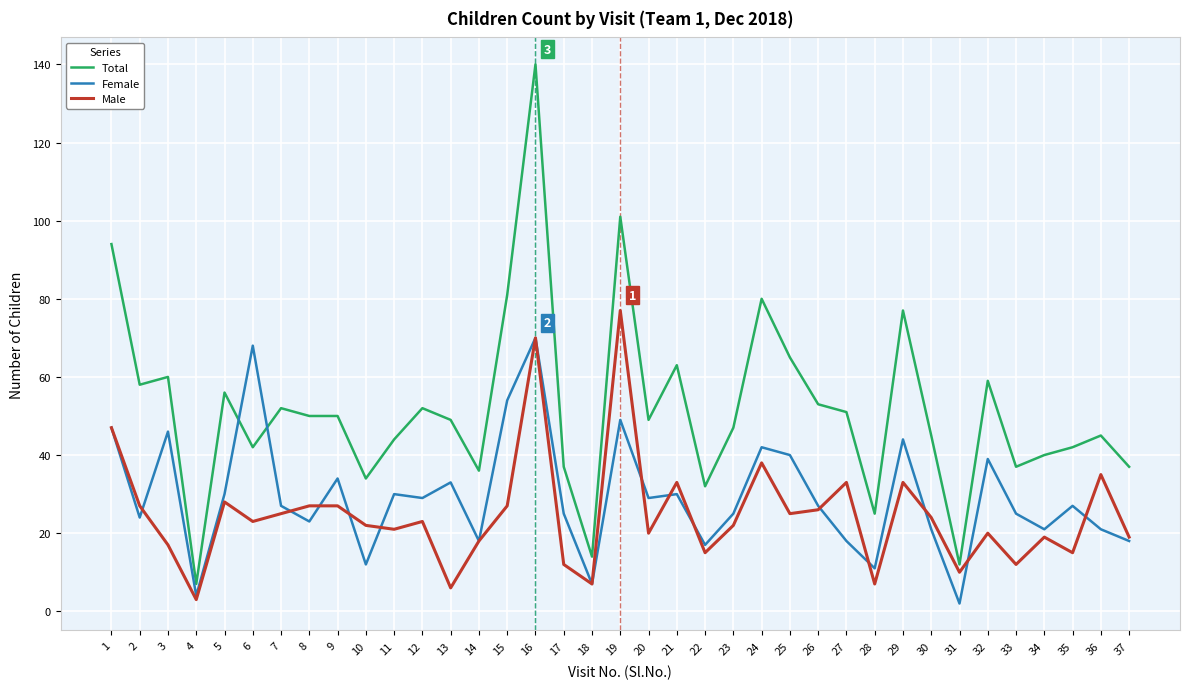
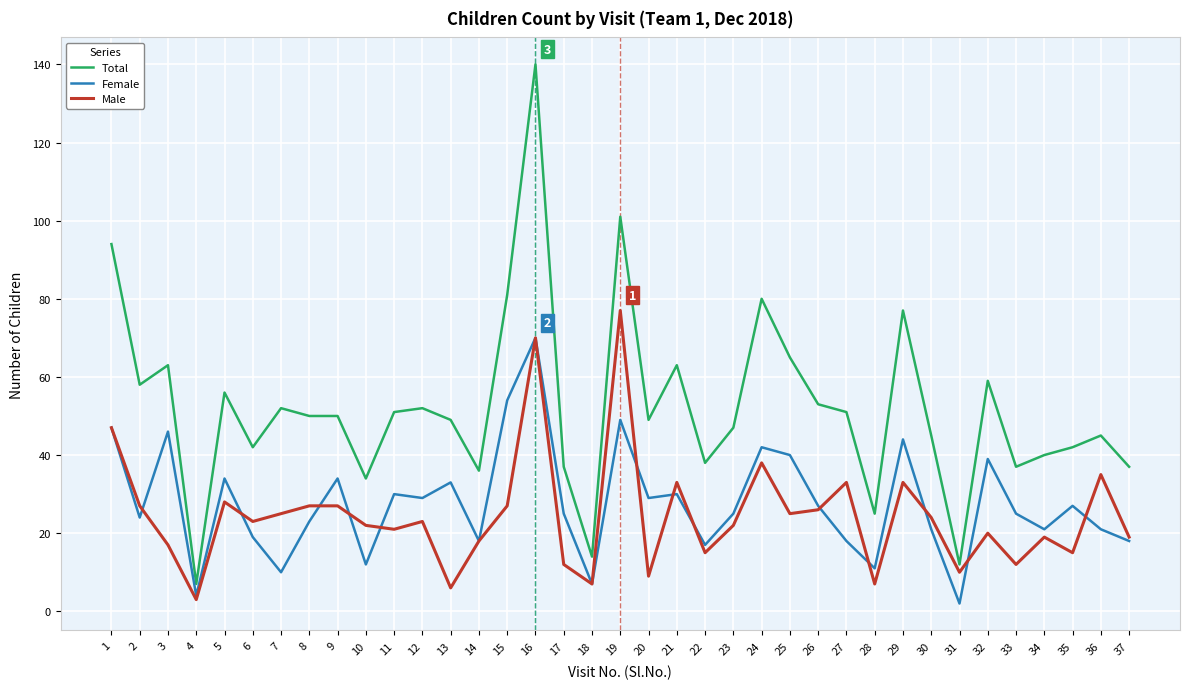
Total, 3: 60 -> 63
Female, 5: 30 -> 34
Female, 6: 68 -> 19
Female, 7: 27 -> 10
Total, 11: 44 -> 51
Male, 20: 20 -> 9
Total, 22: 32 -> 38
